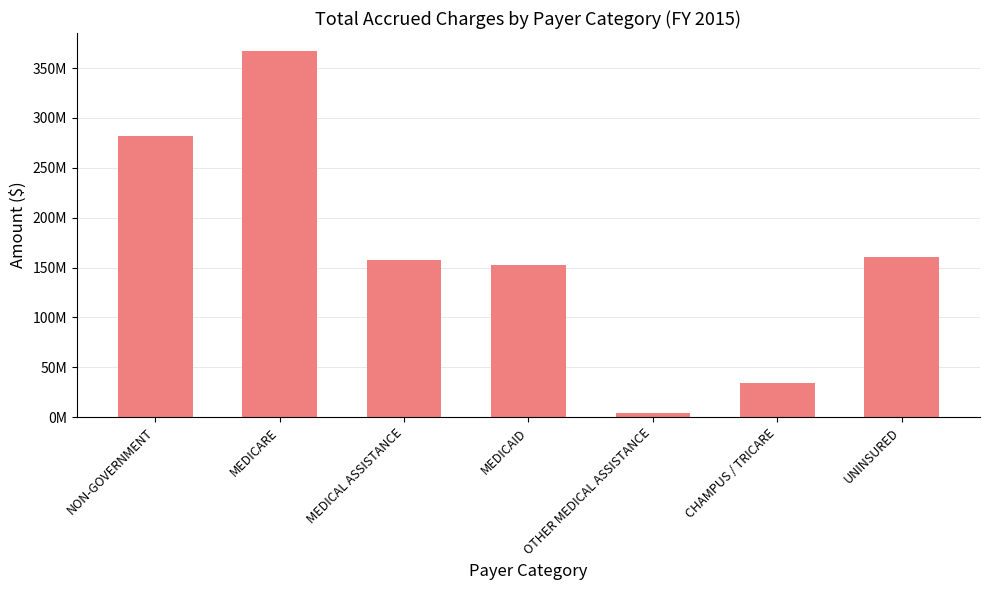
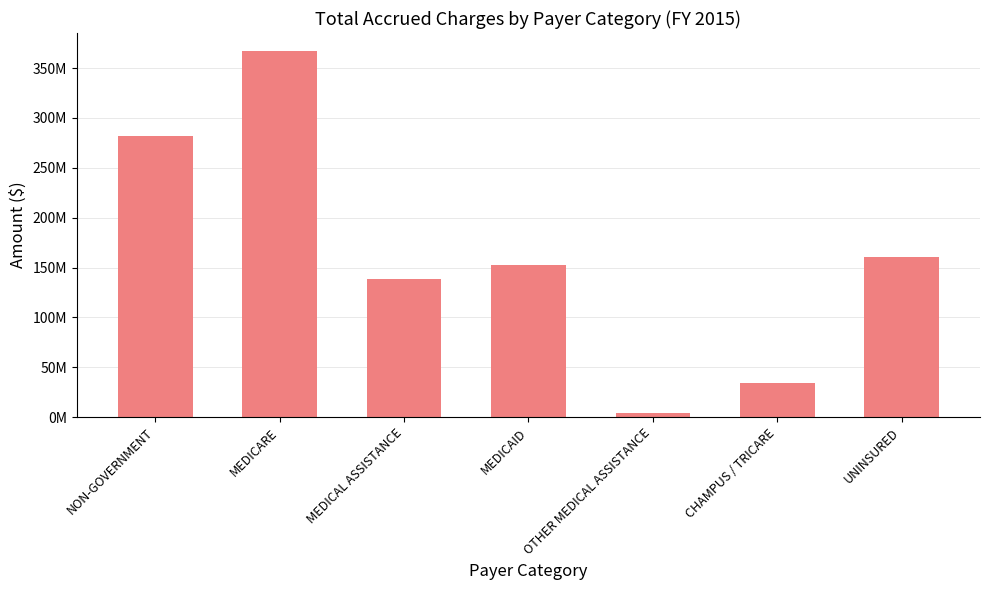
MEDICAL ASSISTANCE: 160000000 -> 140000000
